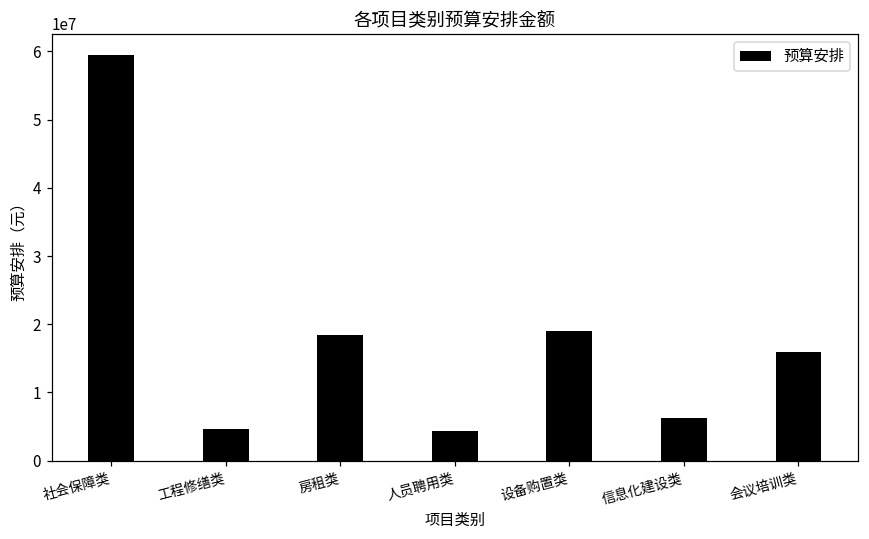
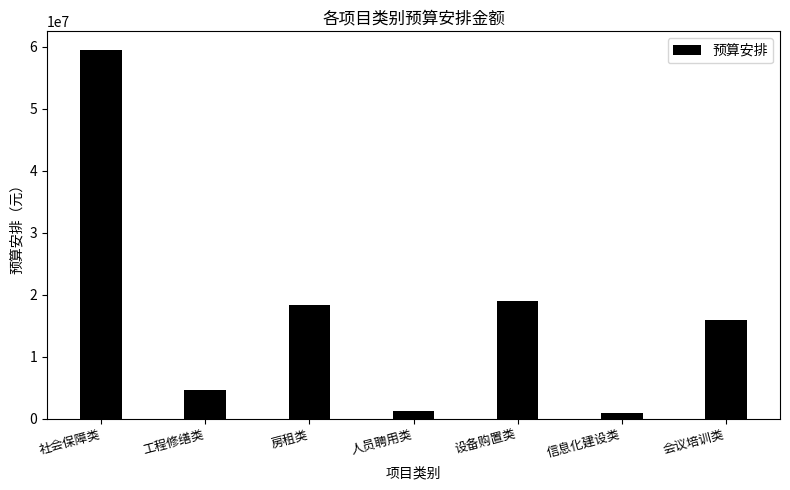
人员聘用类: 4000000 -> 1000000
信息化建设类: 6000000 -> 1000000
